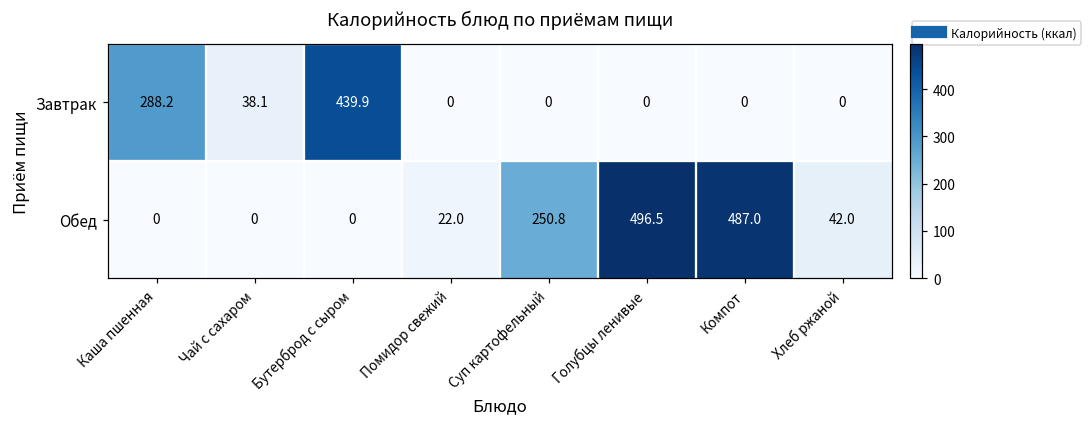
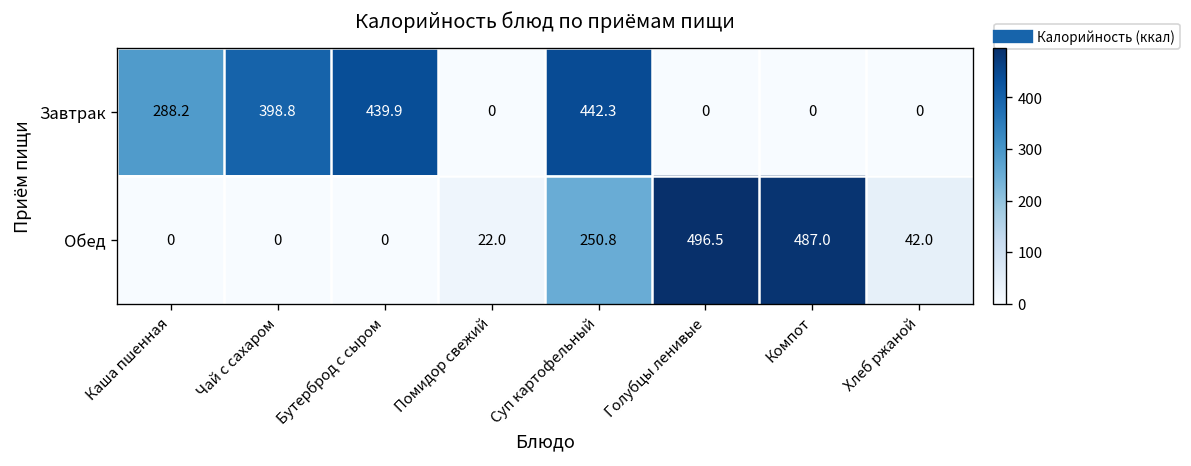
Завтрак, Чай с сахаром: 38.1 -> 398.8
Завтрак, Суп картофельный: 0 -> 442.3
